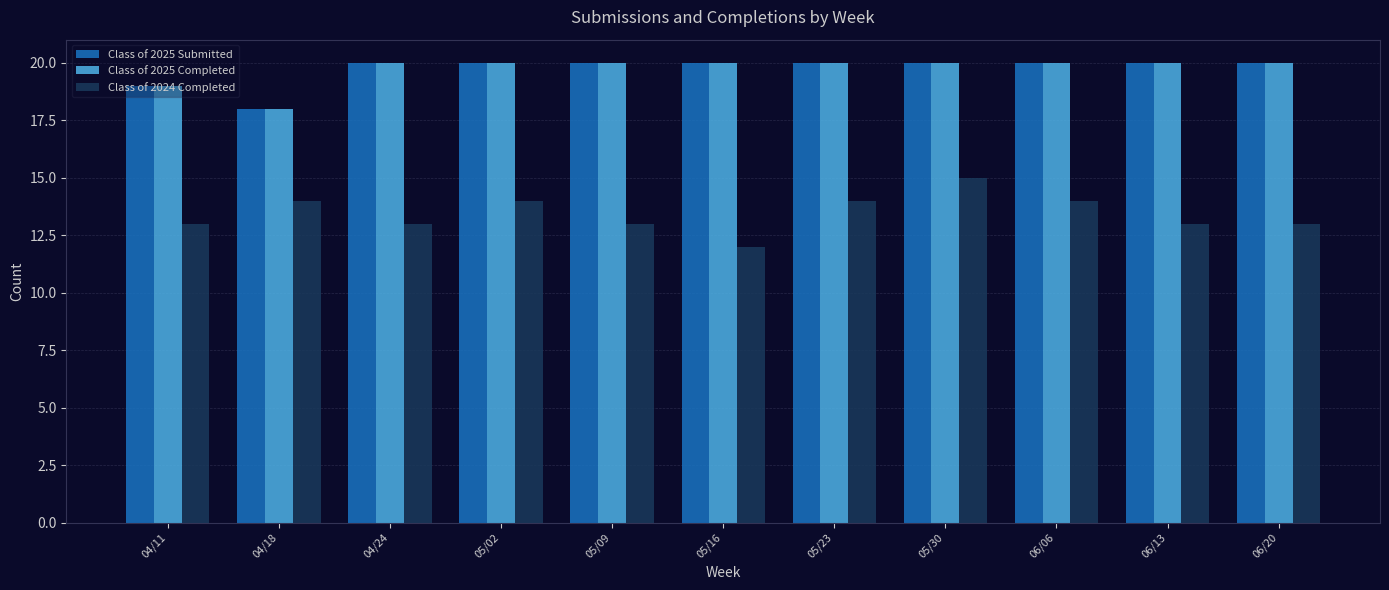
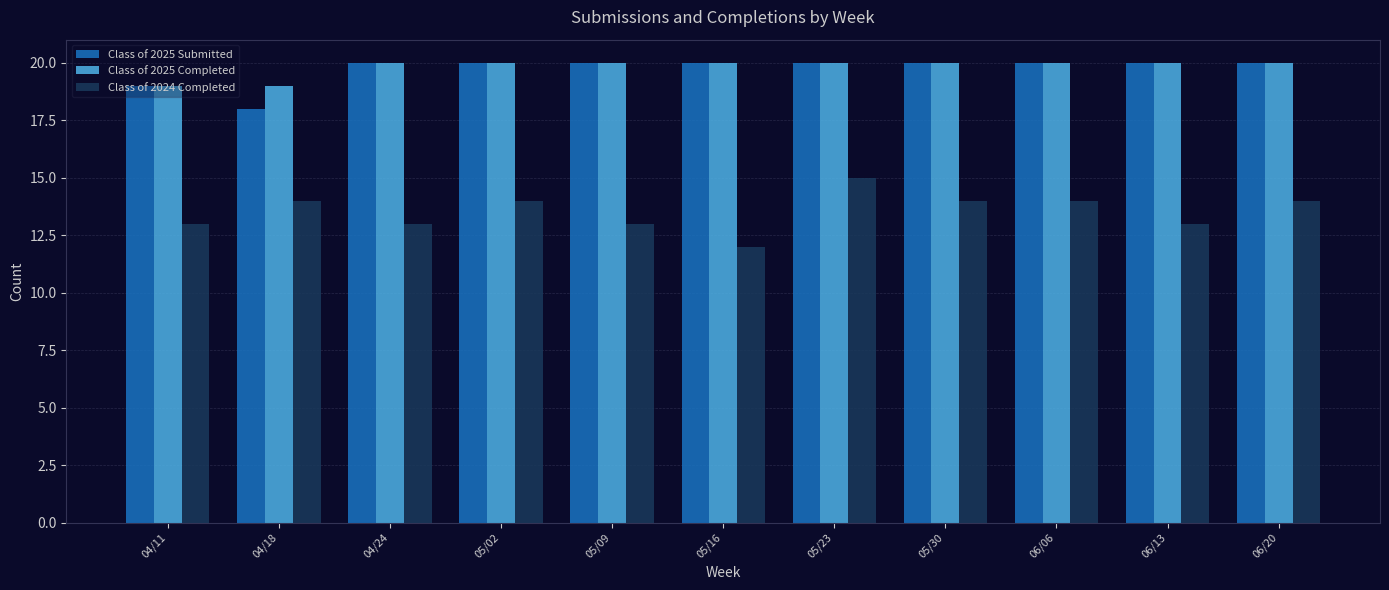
Class of 2025 Completed, 04/18: 18 -> 19
Class of 2024 Completed, 05/23: 14 -> 15
Class of 2024 Completed, 05/30: 15 -> 14
Class of 2024 Completed, 06/20: 13 -> 14
